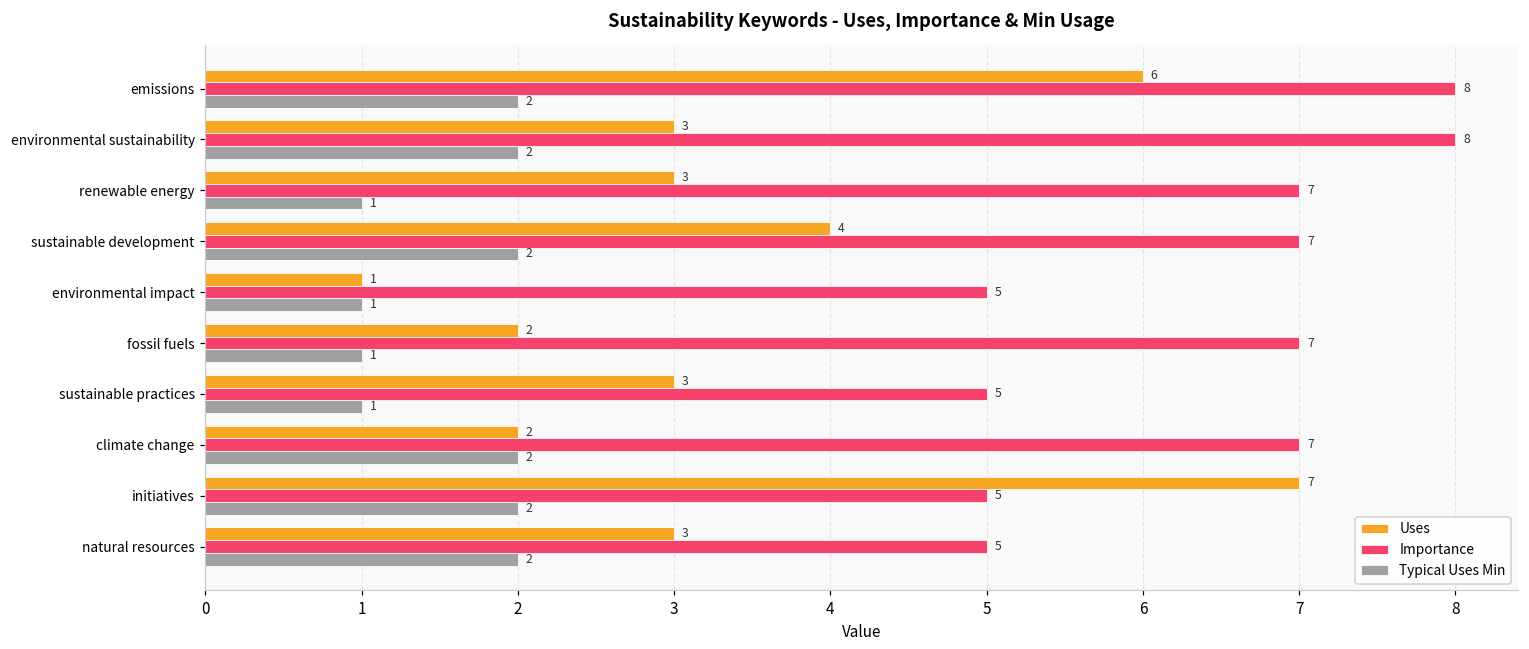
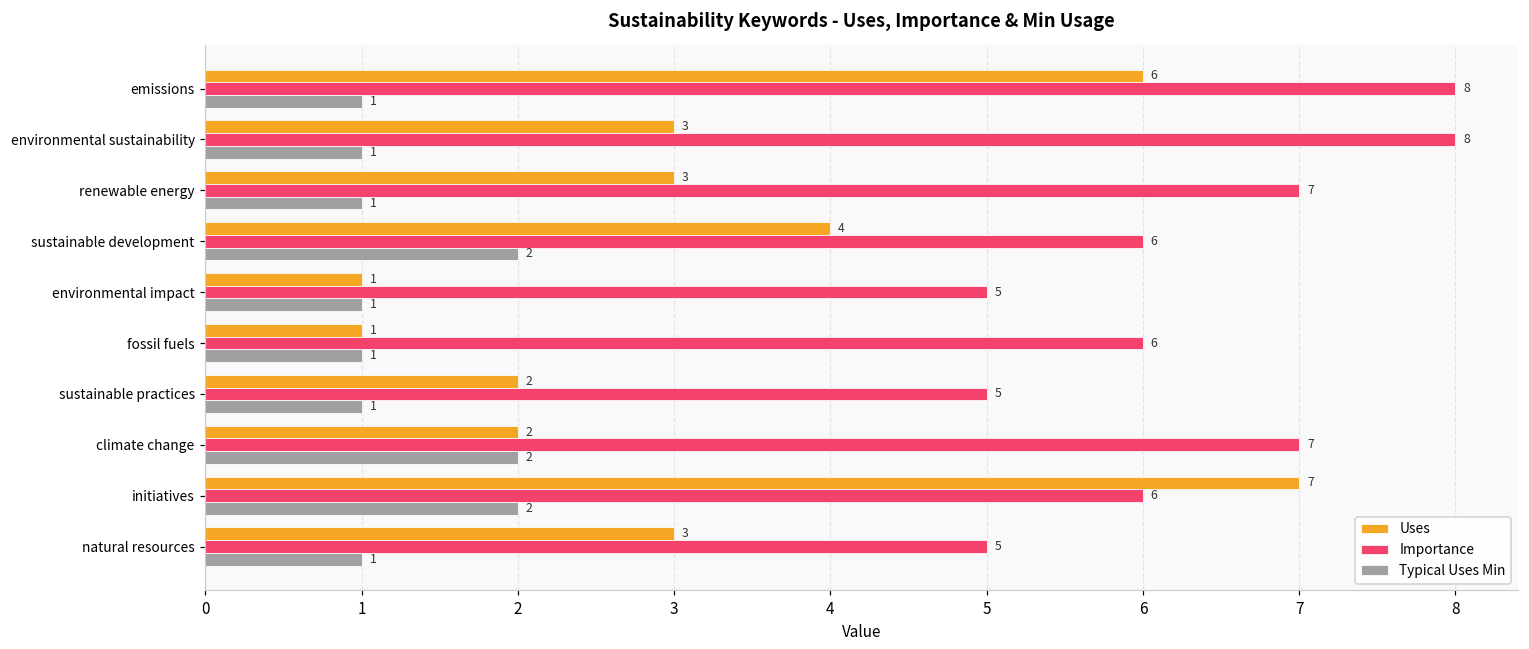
Typical Uses Min, emissions: 2 -> 1
Typical Uses Min, environmental sustainability: 2 -> 1
Importance, sustainable development: 7 -> 6
Uses, fossil fuels: 2 -> 1
Importance, fossil fuels: 7 -> 6
Uses, sustainable practices: 3 -> 2
Importance, initiatives: 5 -> 6
Typical Uses Min, natural resources: 2 -> 1
